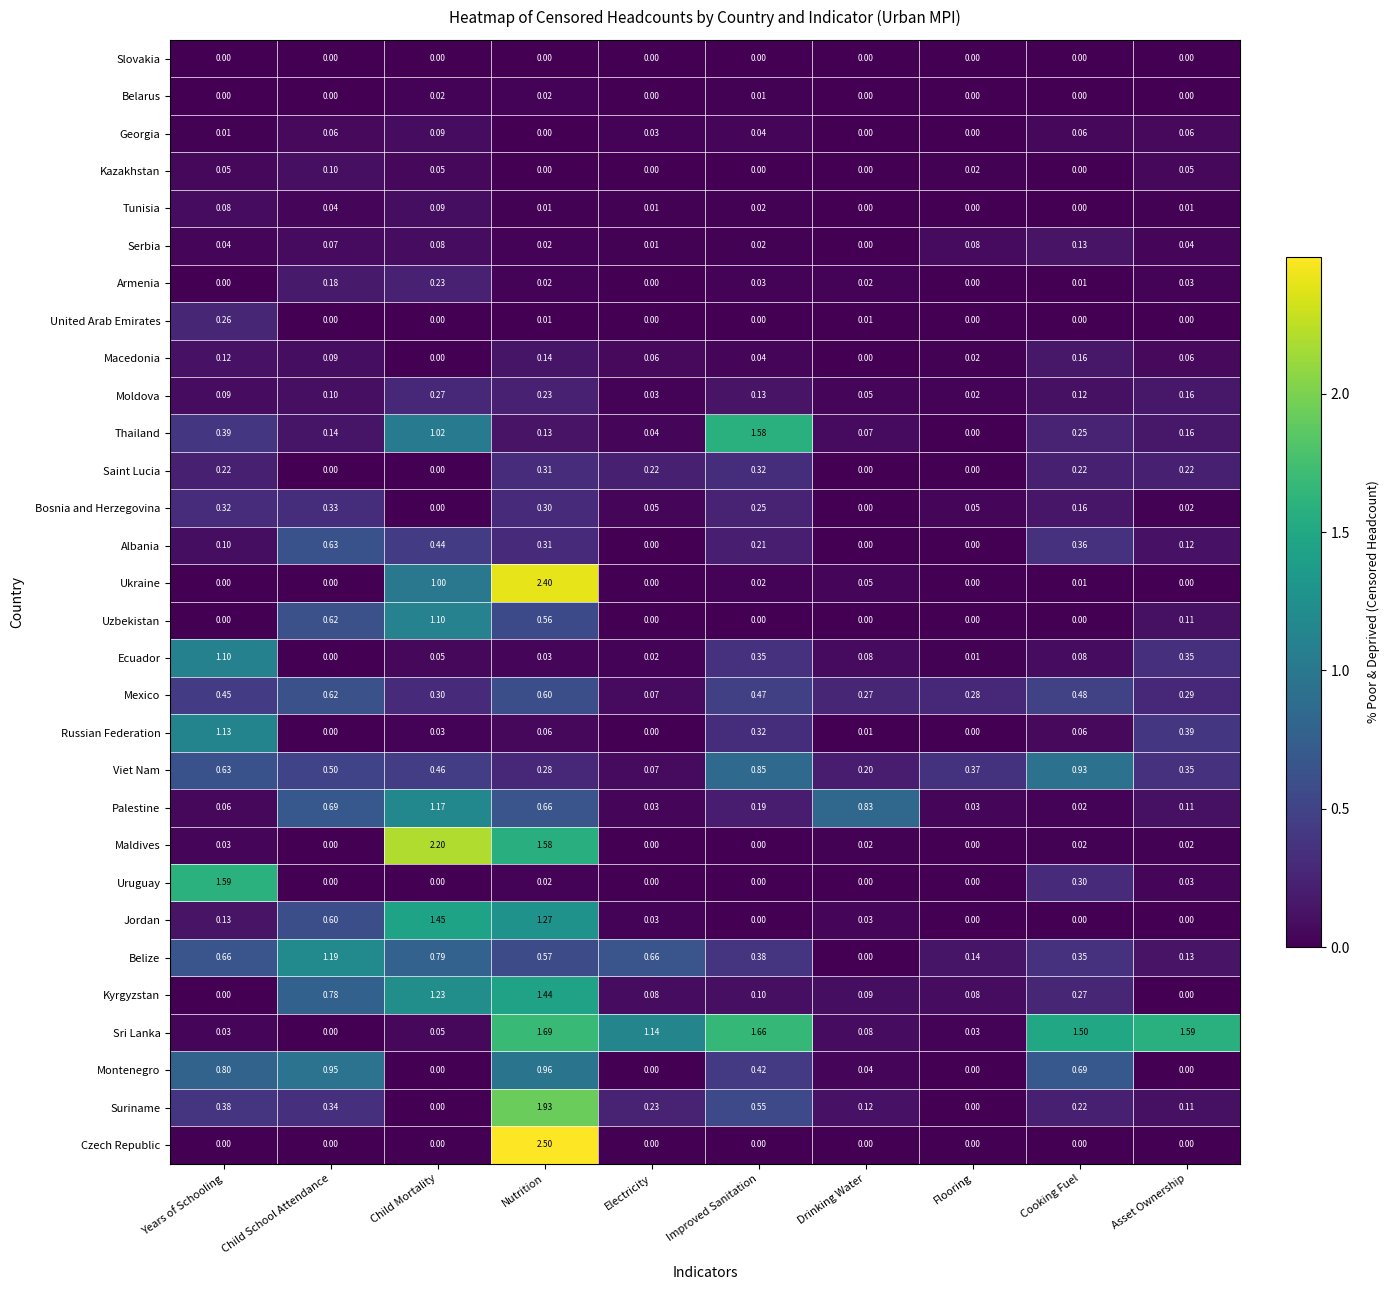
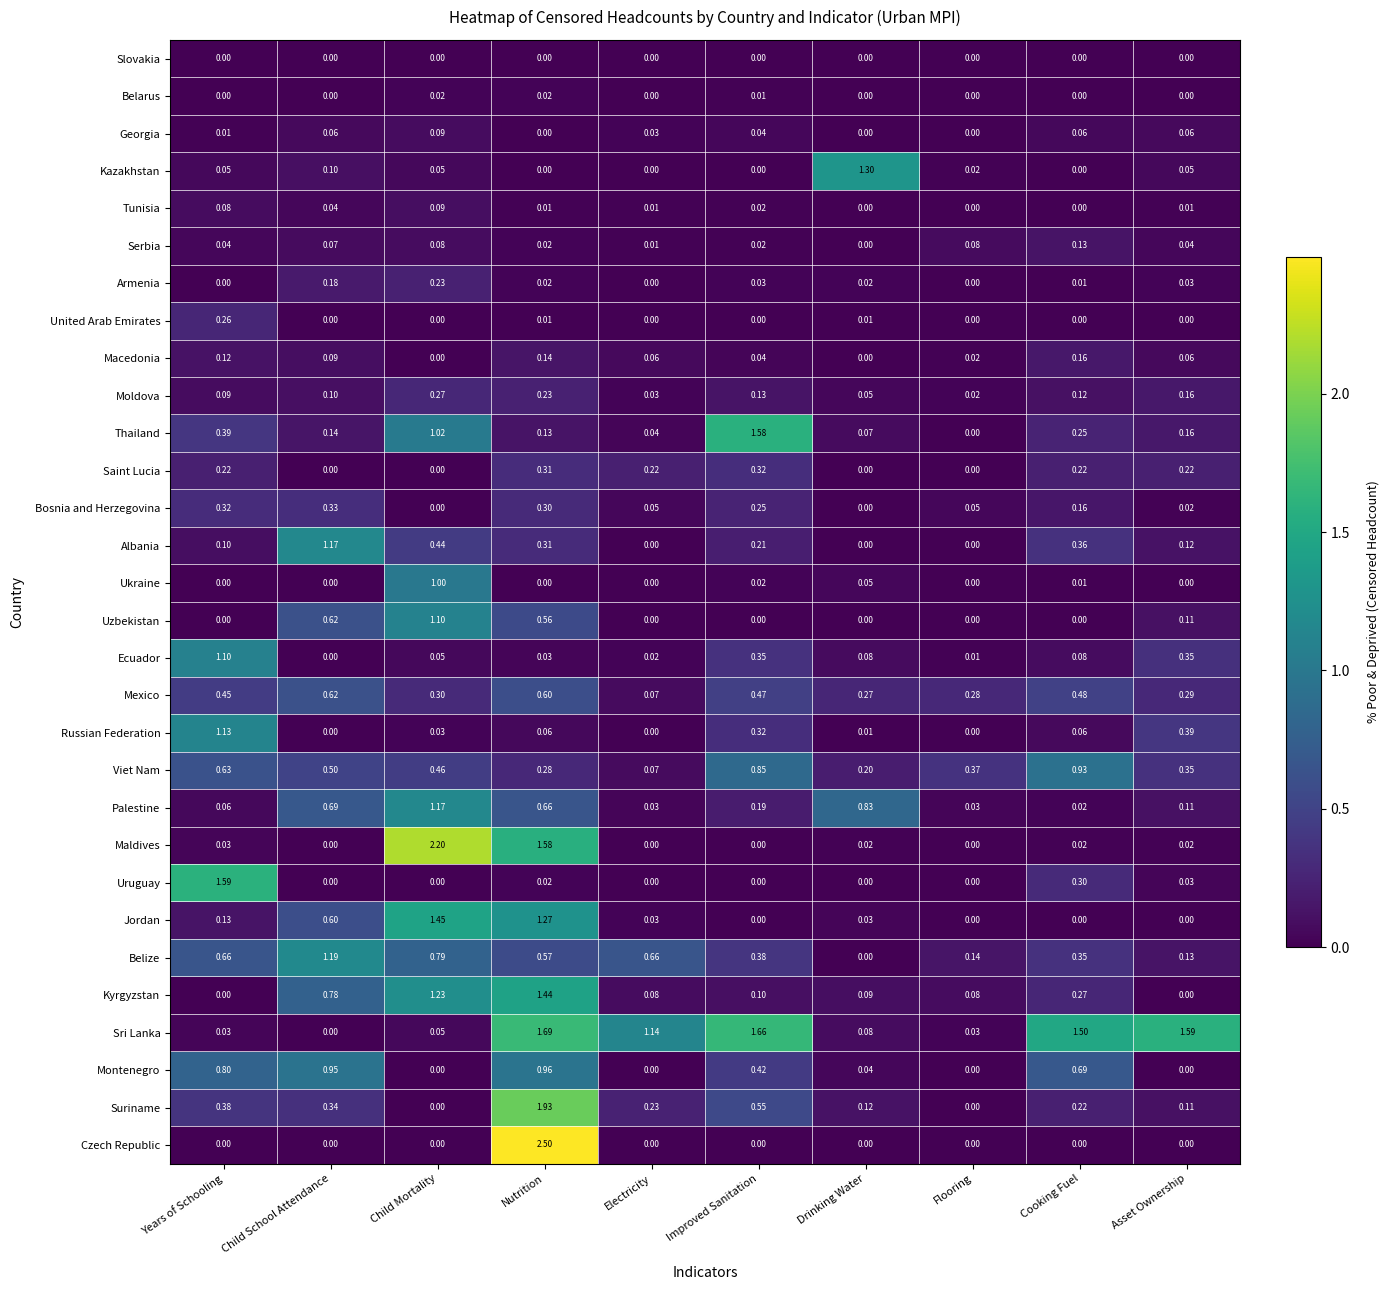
Kazakhstan, Drinking Water: 0.00 -> 1.30
Albania, Child School Attendance: 0.63 -> 1.17
Ukraine, Nutrition: 2.40 -> 0.00
